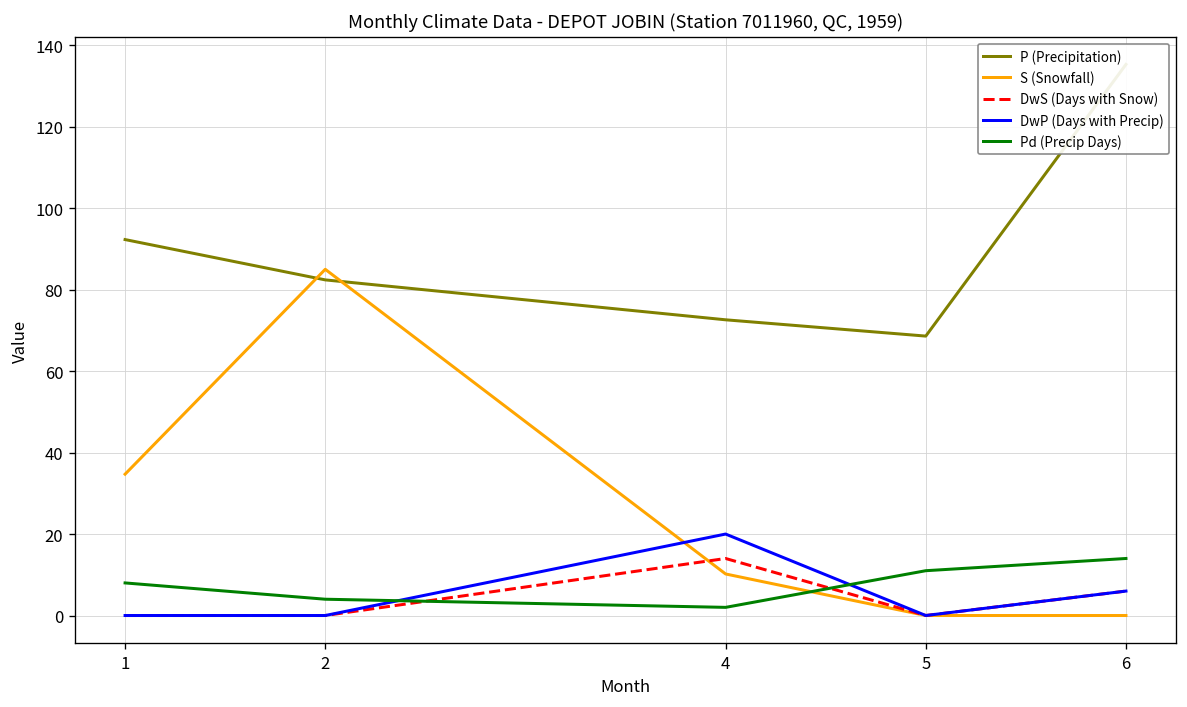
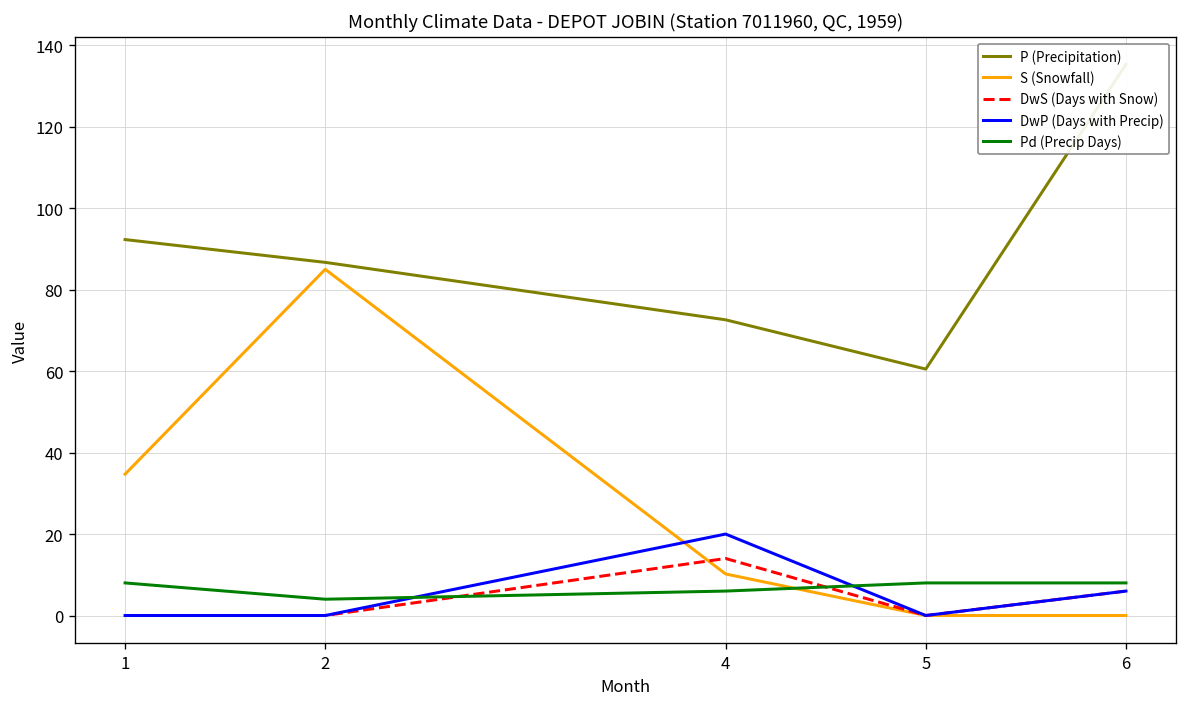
P (Precipitation), 2: 82 -> 87
Pd (Precip Days), 4: 2 -> 6
P (Precipitation), 5: 69 -> 61
Pd (Precip Days), 5: 11 -> 8
Pd (Precip Days), 6: 14 -> 8
